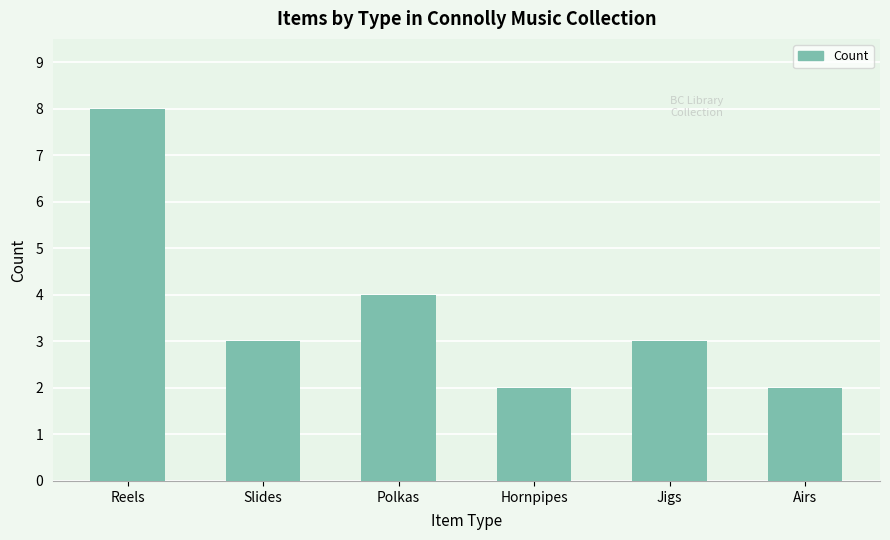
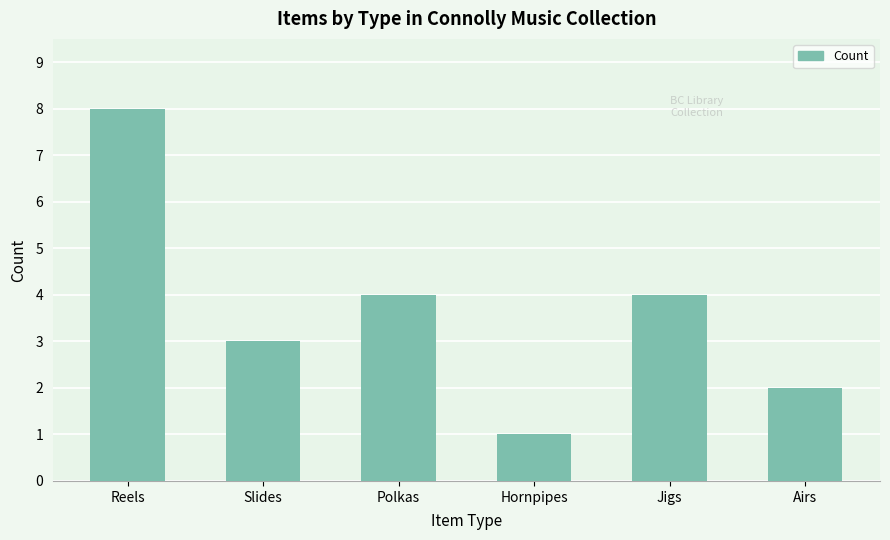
Hornpipes: 2 -> 1
Jigs: 3 -> 4
